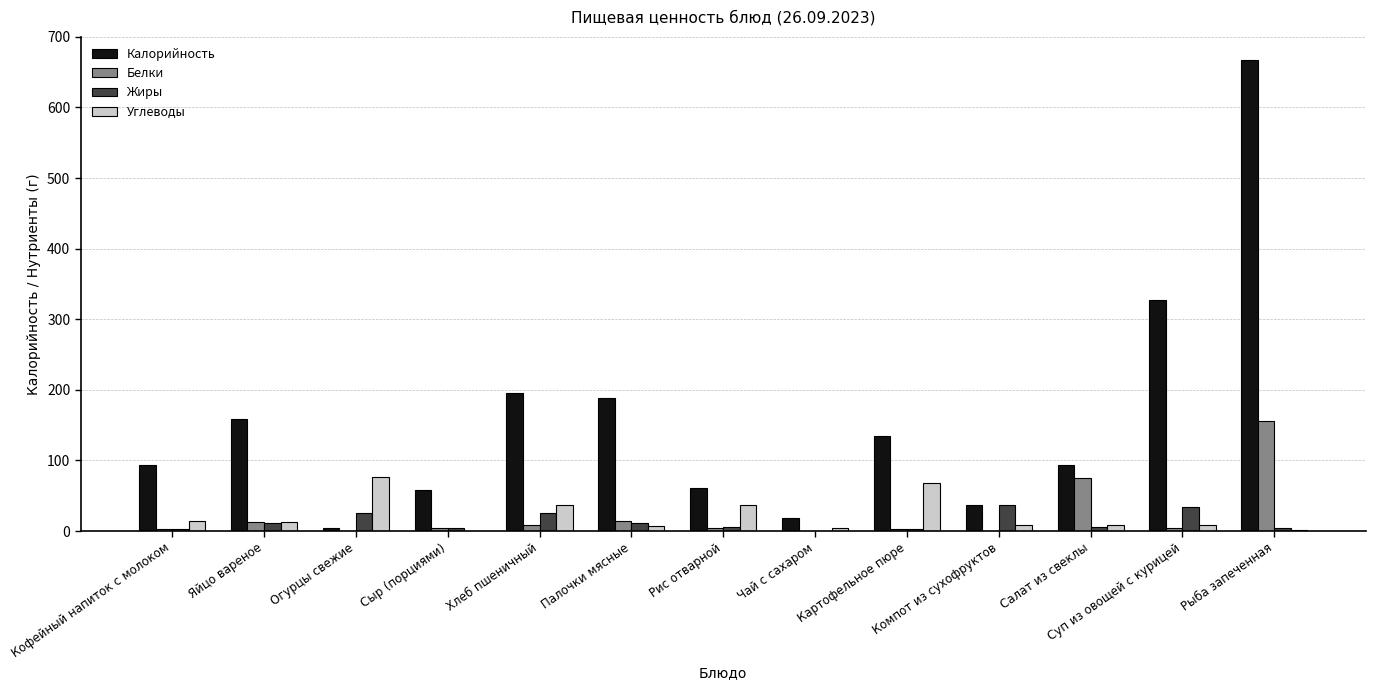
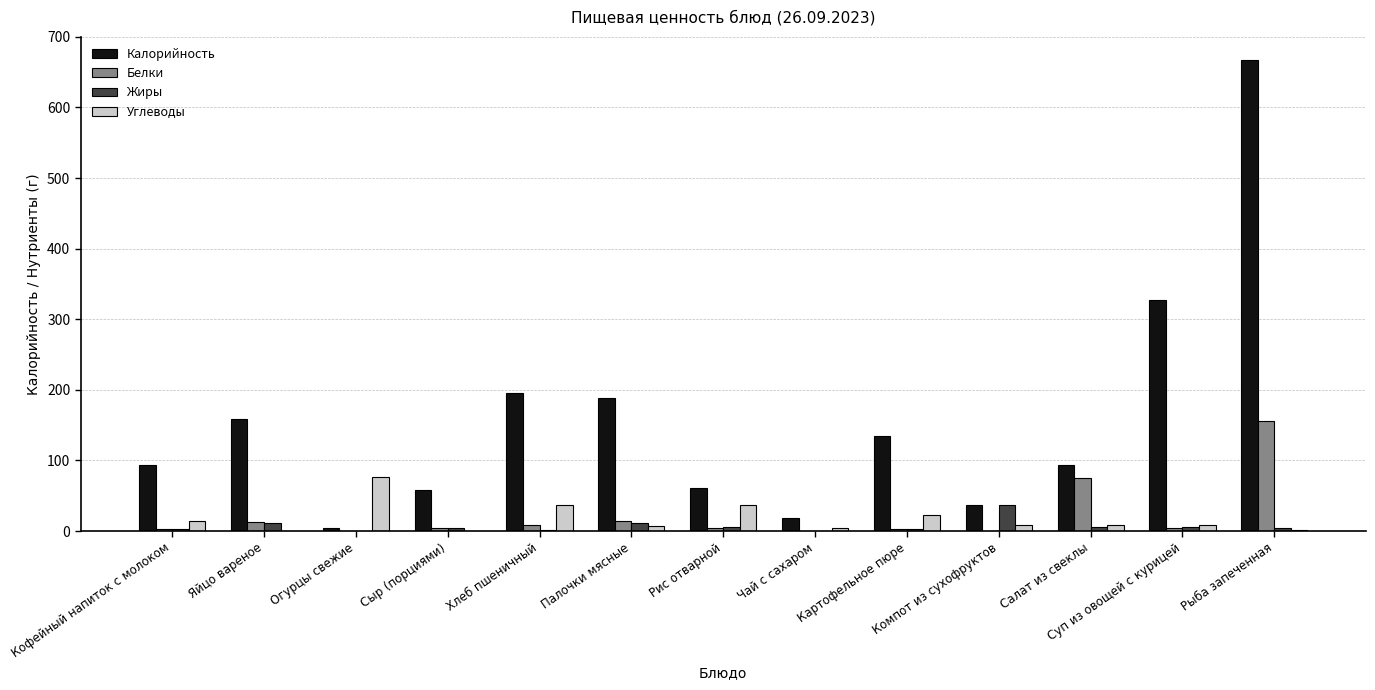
Углеводы, Яйцо вареное: 10 -> 0
Жиры, Огурцы свежие: 20 -> 0
Жиры, Хлеб пшеничный: 30 -> 0
Углеводы, Картофельное пюре: 70 -> 20
Жиры, Суп из овощей с курицей: 30 -> 10
